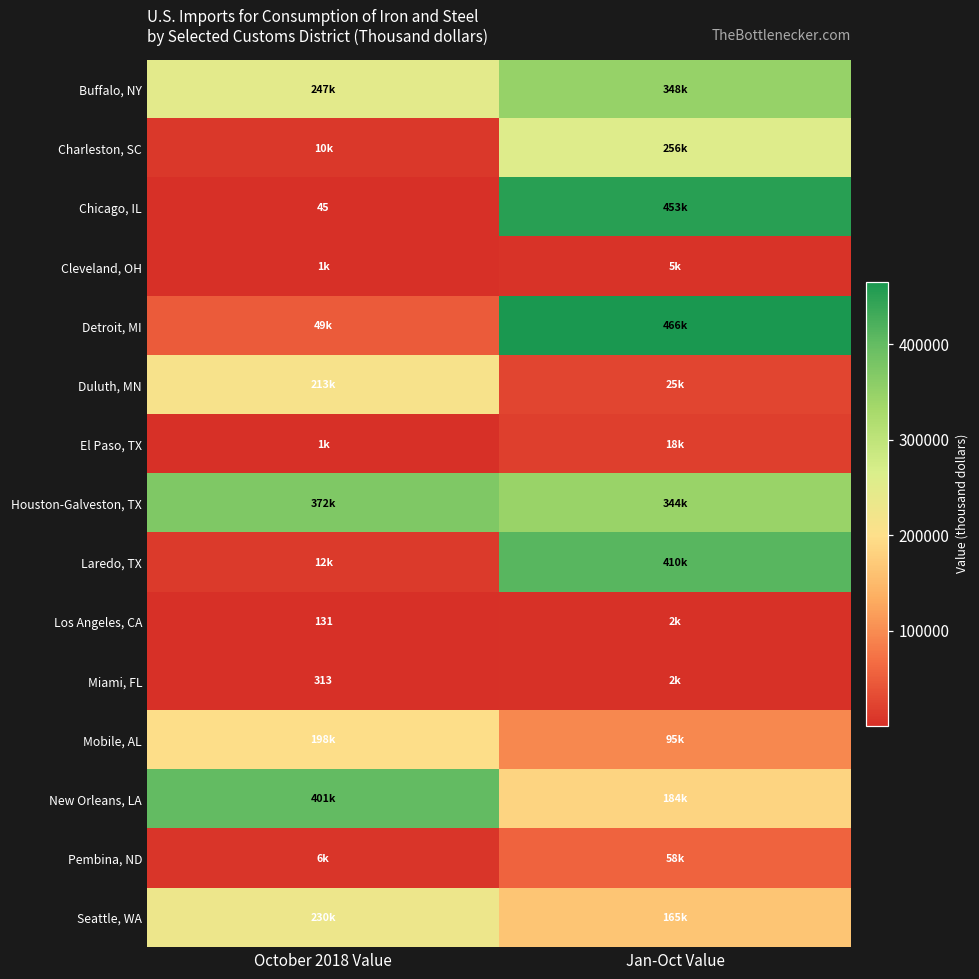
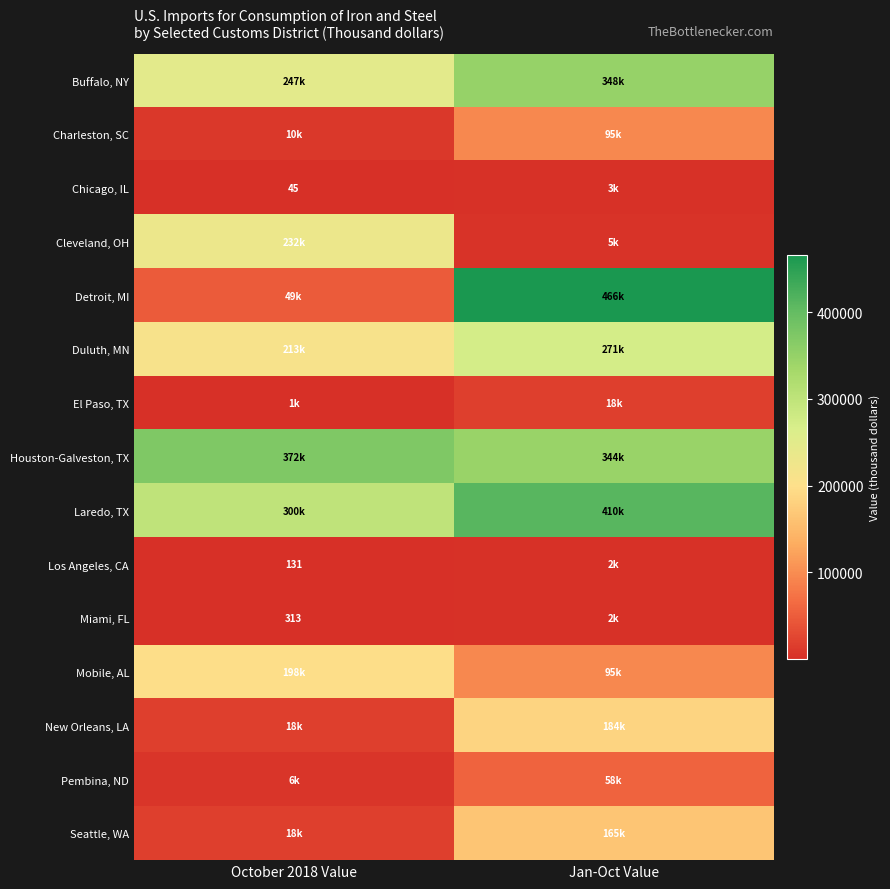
Charleston, SC, Jan-Oct Value: 256k -> 95k
Chicago, IL, Jan-Oct Value: 453k -> 3k
Cleveland, OH, October 2018 Value: 1k -> 232k
Duluth, MN, Jan-Oct Value: 25k -> 271k
Laredo, TX, October 2018 Value: 12k -> 300k
New Orleans, LA, October 2018 Value: 401k -> 18k
Seattle, WA, October 2018 Value: 230k -> 18k
